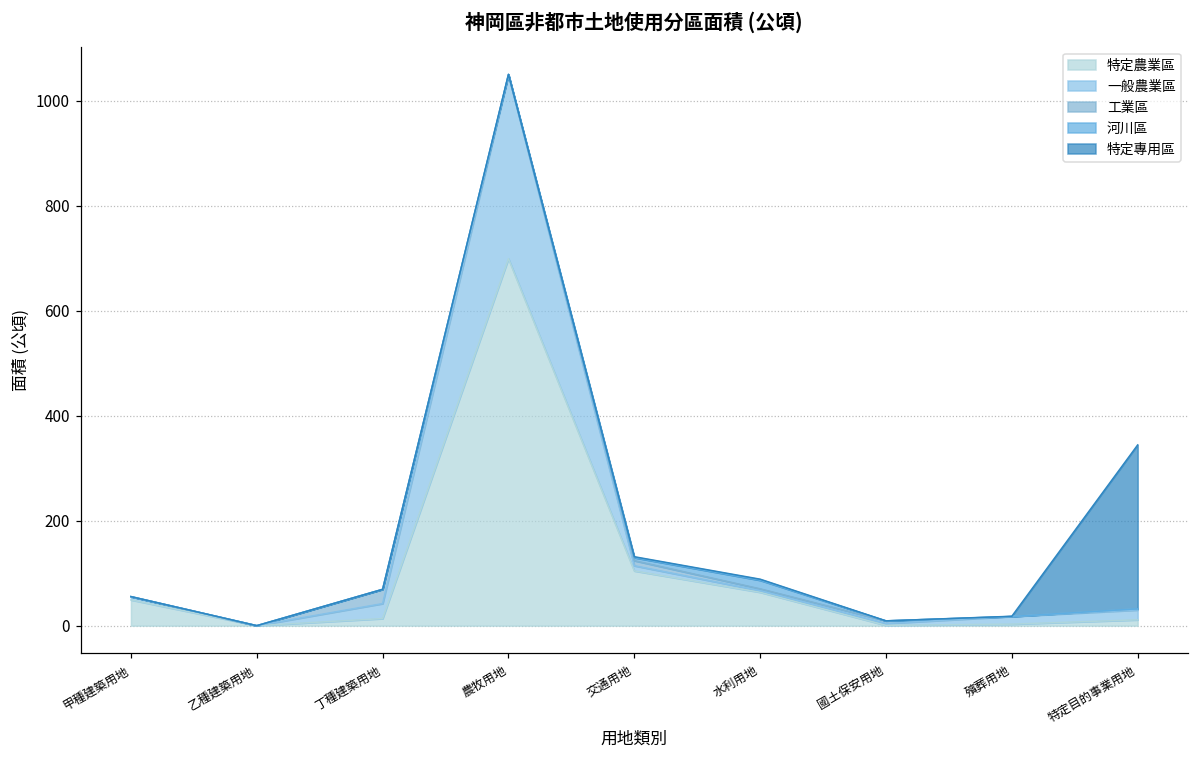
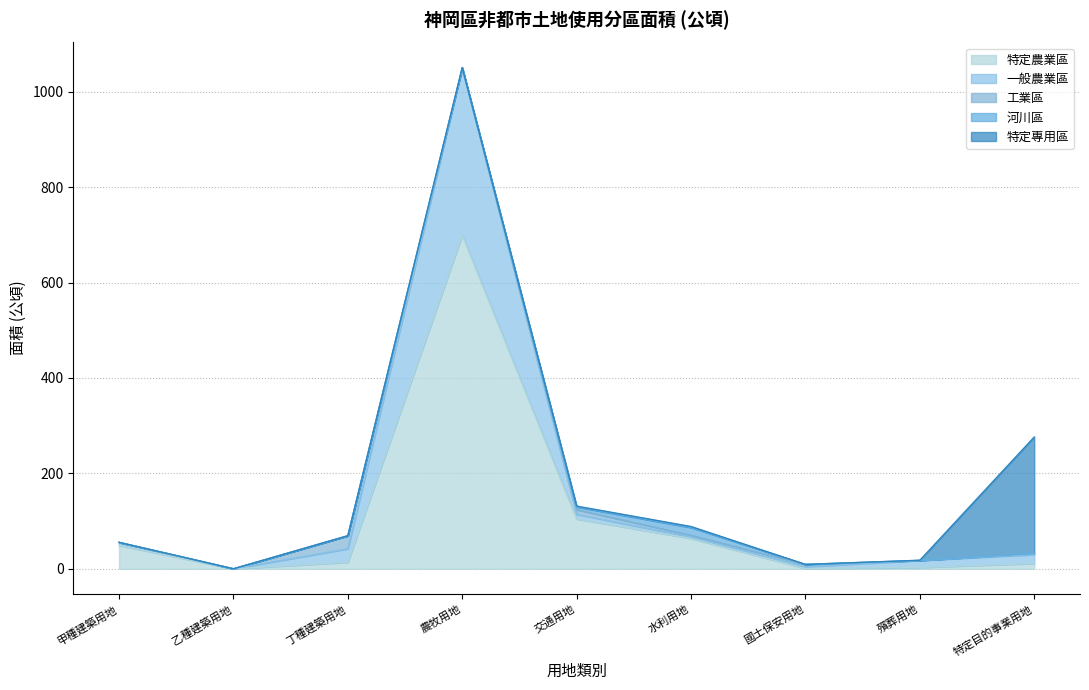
特定專用區, 特定目的事業用地: 310 -> 240
